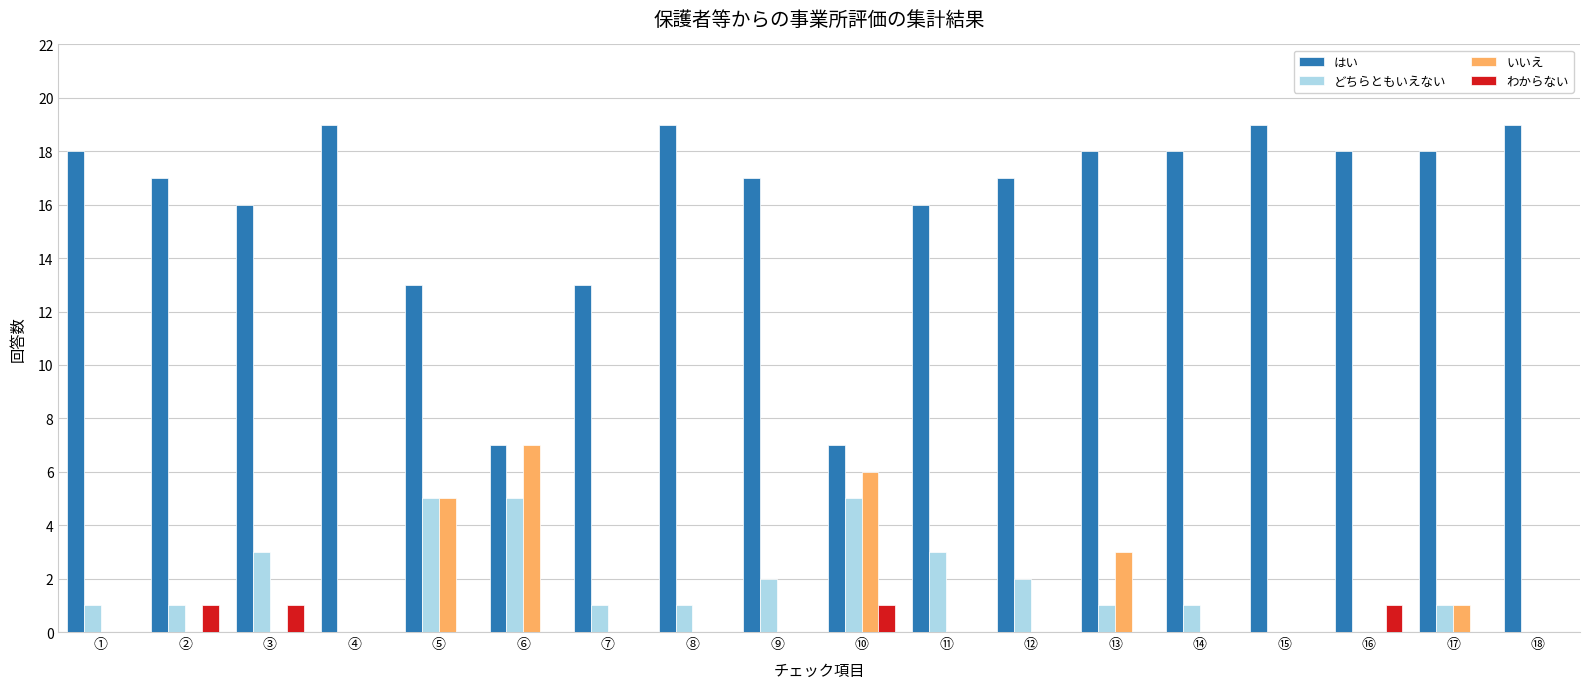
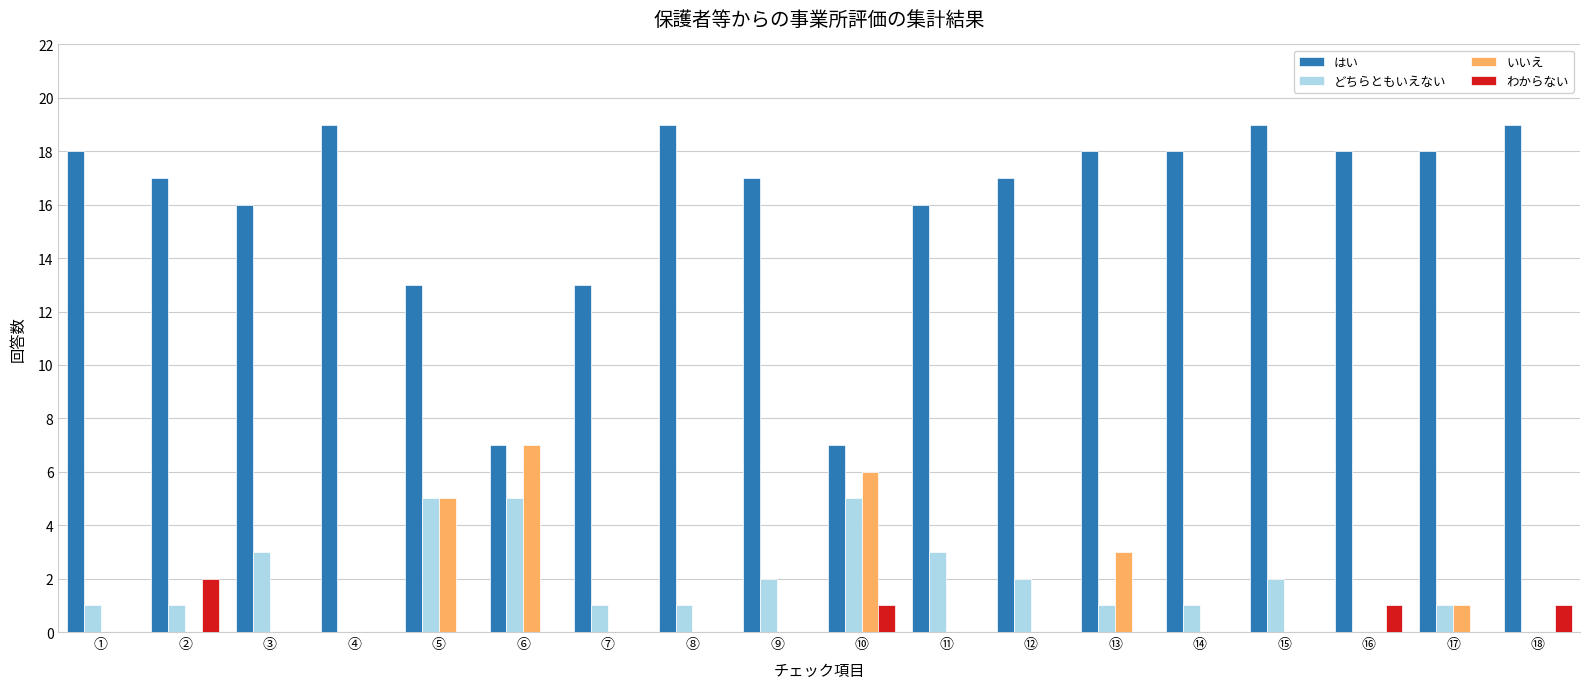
わからない, ②: 1 -> 2
わからない, ③: 1 -> 0
どちらともいえない, ⑮: 0 -> 2
わからない, ⑱: 0 -> 1
